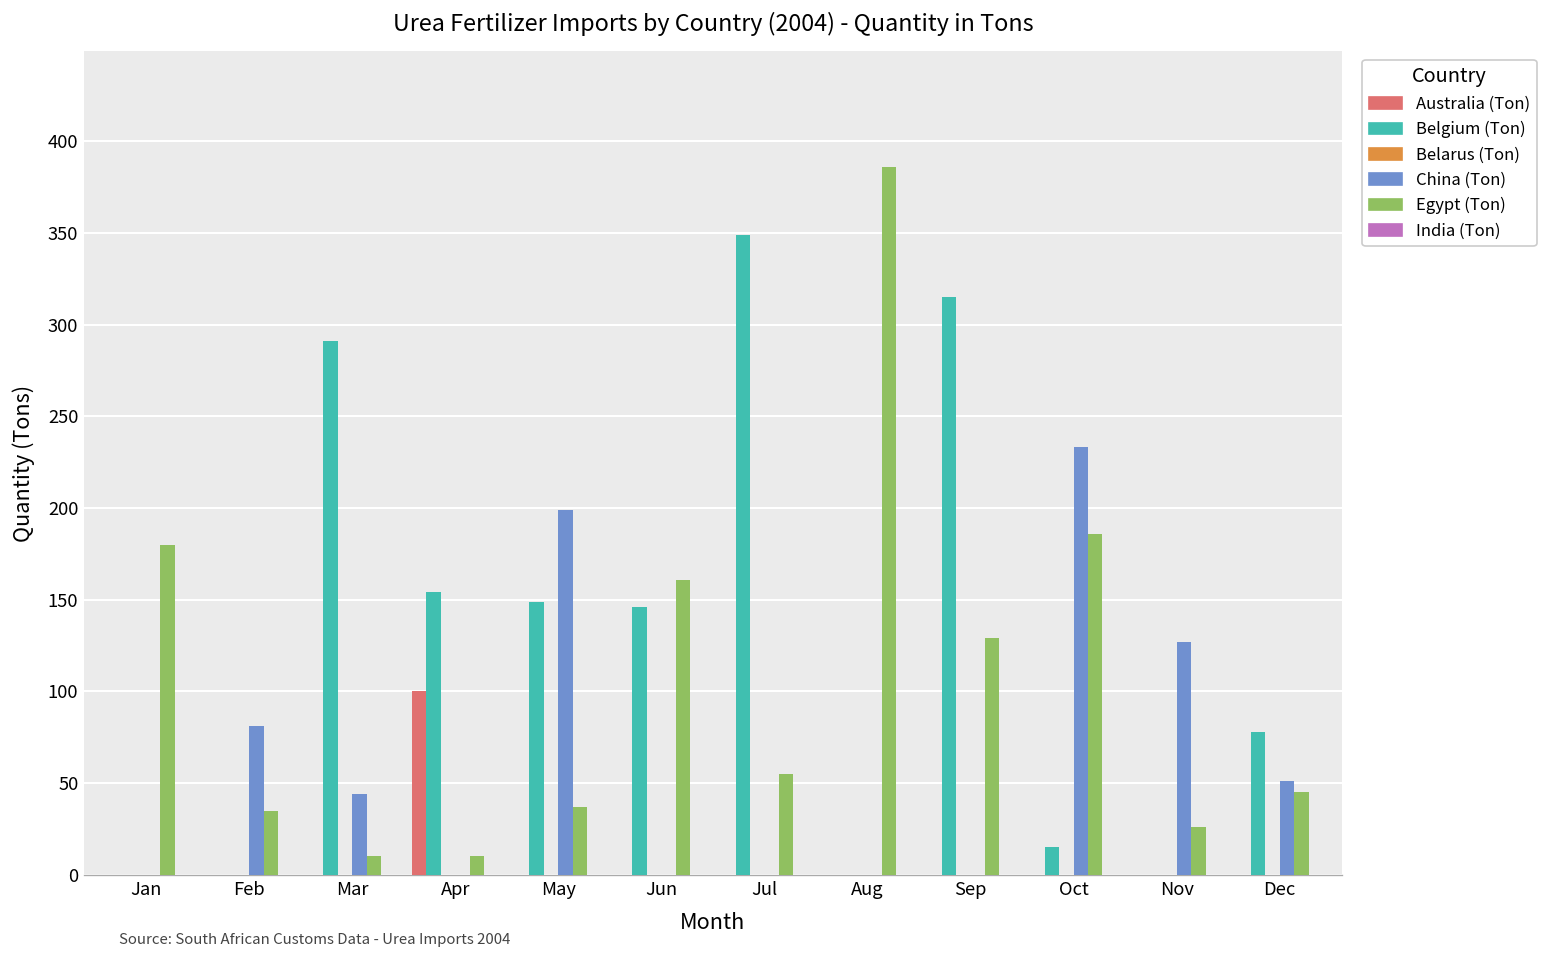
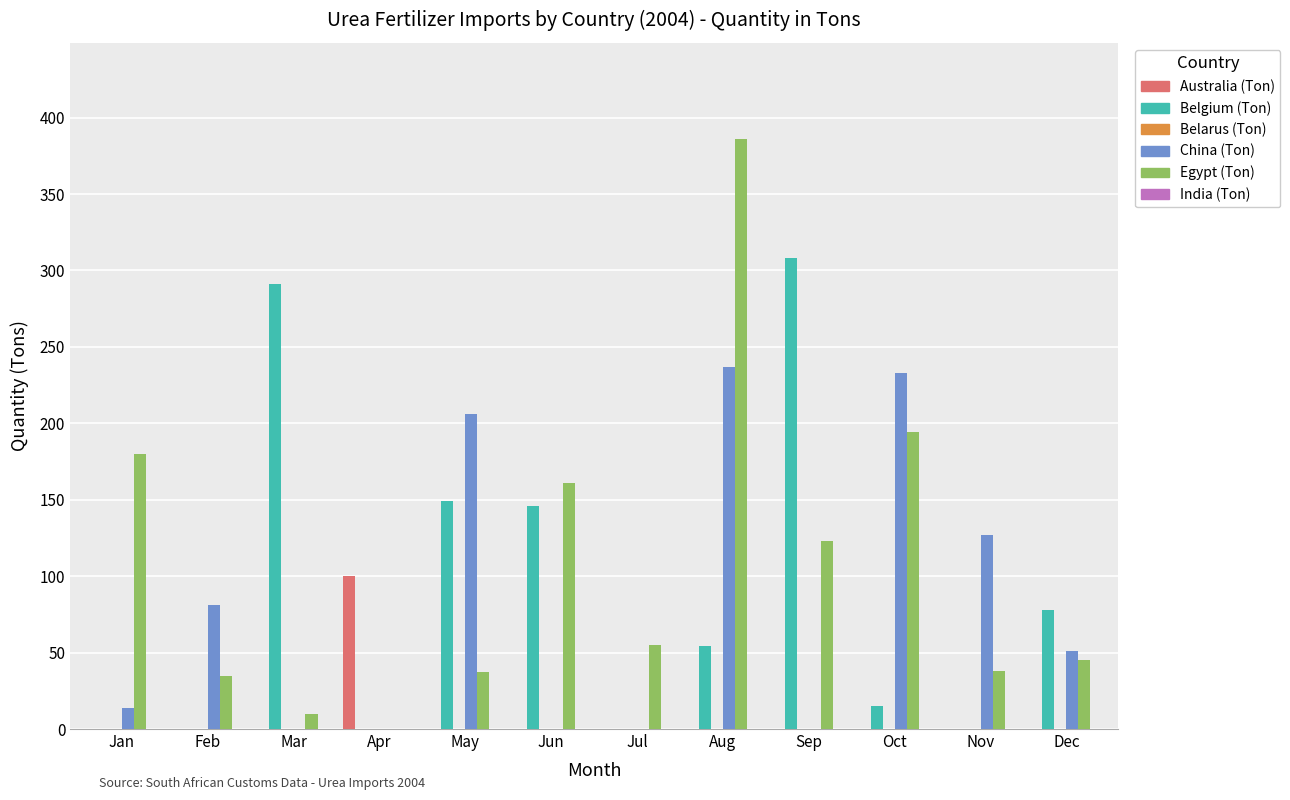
China (Ton), Jan: 0 -> 14
China (Ton), Mar: 44 -> 0
Belgium (Ton), Apr: 154 -> 0
Egypt (Ton), Apr: 10 -> 0
China (Ton), May: 199 -> 206
Belgium (Ton), Jul: 349 -> 0
Belgium (Ton), Aug: 0 -> 54
China (Ton), Aug: 0 -> 237
Belgium (Ton), Sep: 315 -> 308
Egypt (Ton), Sep: 129 -> 123
Egypt (Ton), Oct: 186 -> 194
Egypt (Ton), Nov: 26 -> 38
